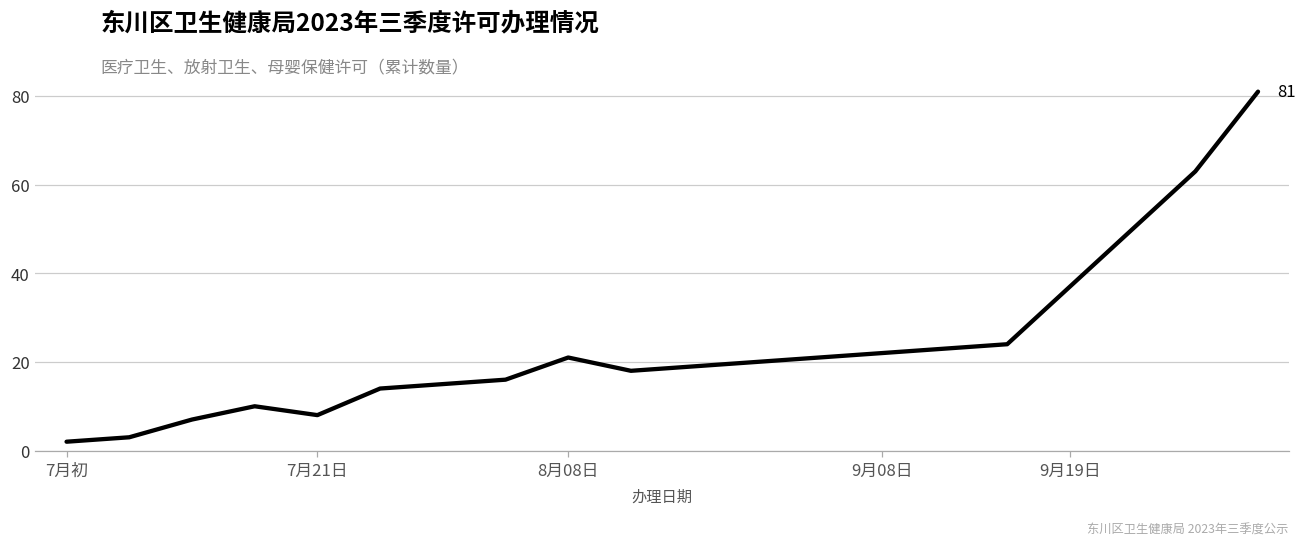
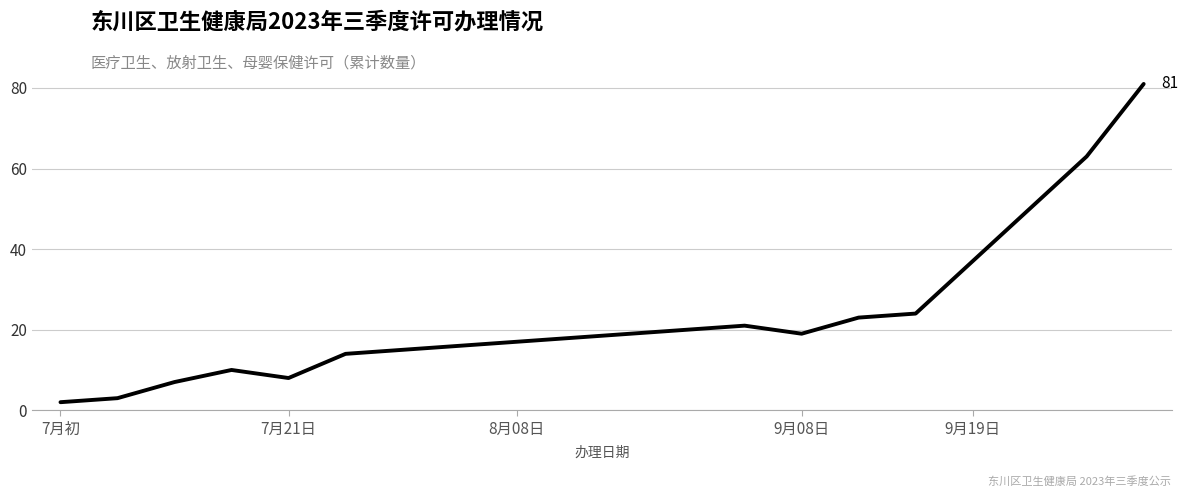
8月08日: 21 -> 17
9月08日: 22 -> 19
